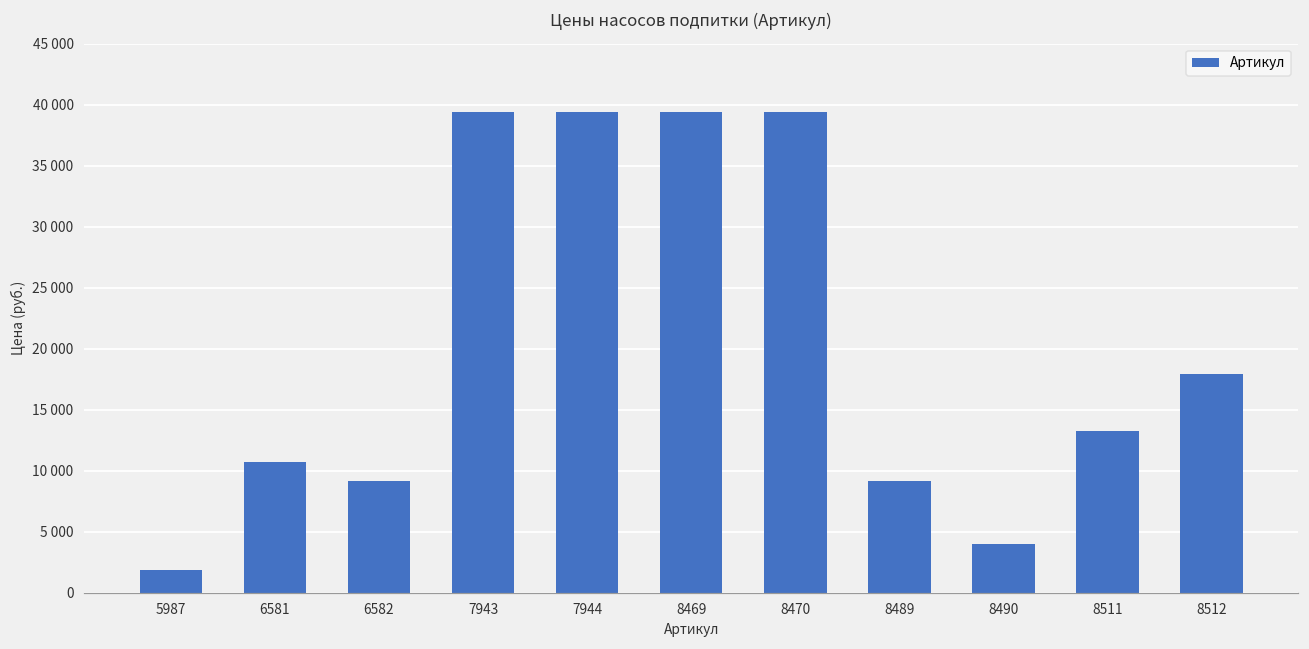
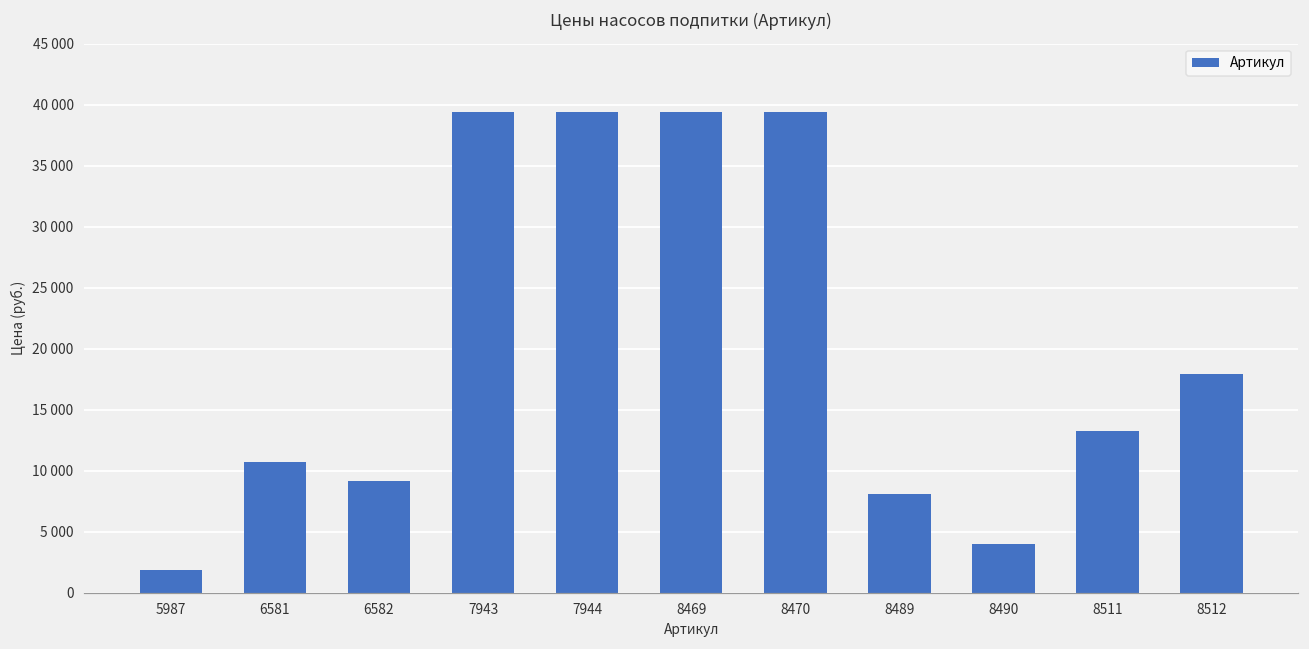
8489: 9200 -> 8100
